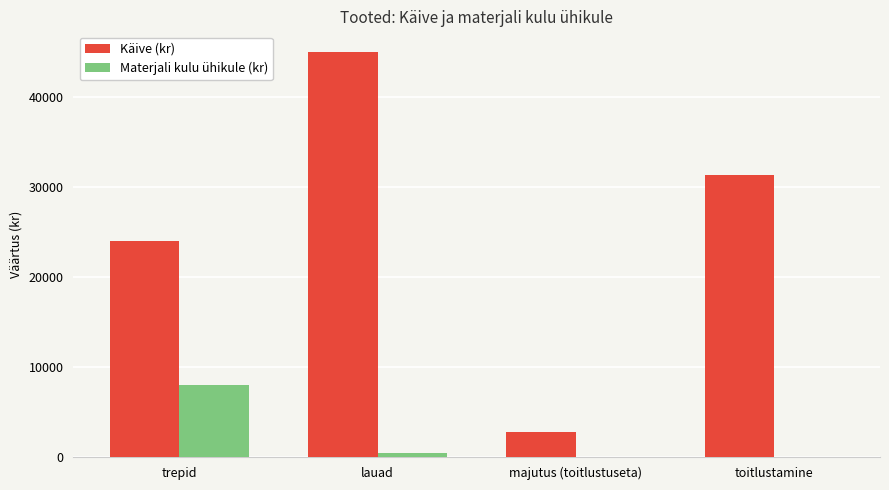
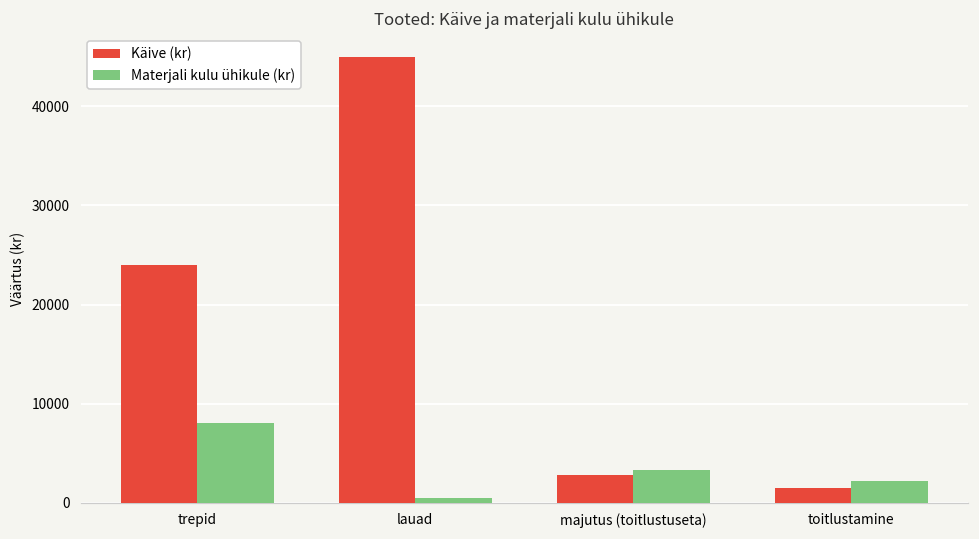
Materjali kulu ühikule (kr), majutus (toitlustuseta): 0 -> 3000
Käive (kr), toitlustamine: 31000 -> 2000
Materjali kulu ühikule (kr), toitlustamine: 0 -> 2000
